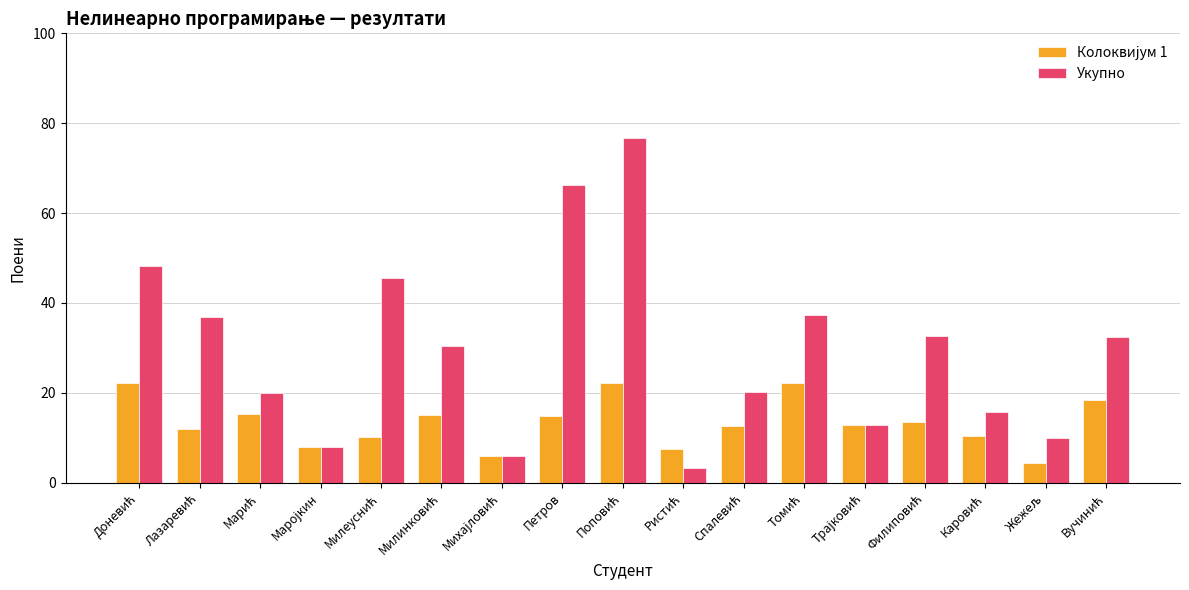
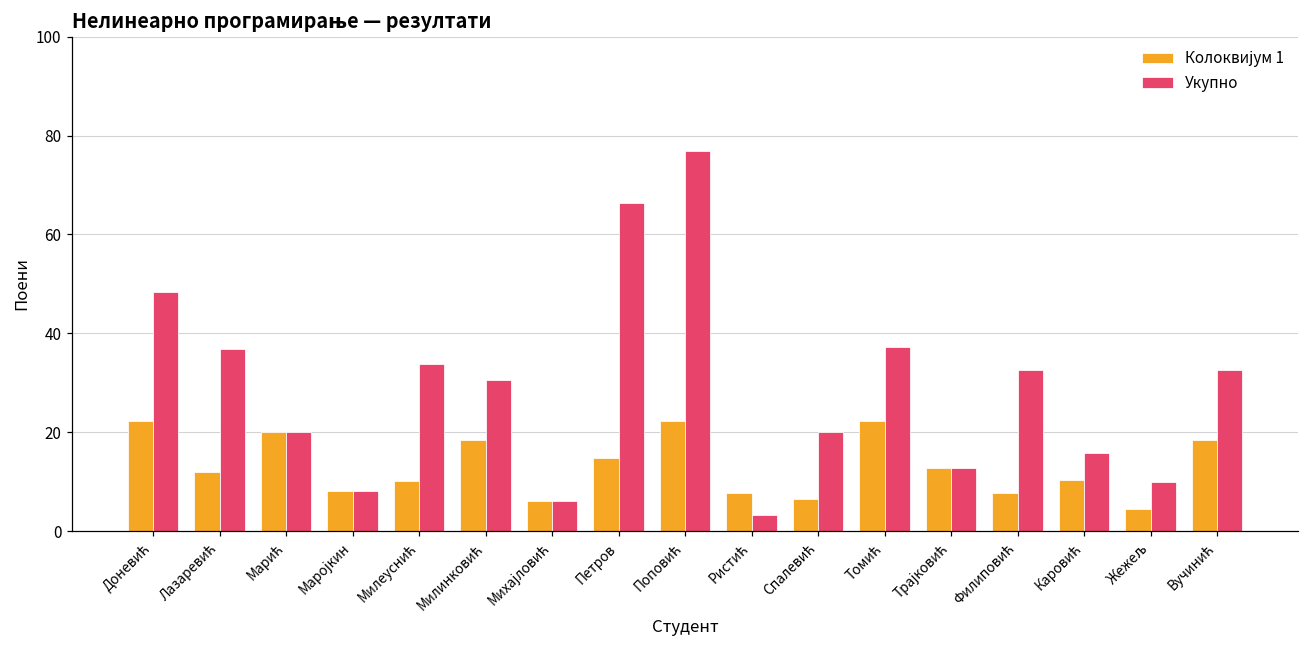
Колоквијум 1, Марић: 15 -> 20
Укупно, Милеуснић: 46 -> 34
Колоквијум 1, Милинковић: 15 -> 19
Колоквијум 1, Спалевић: 13 -> 7
Колоквијум 1, Филиповић: 14 -> 8
